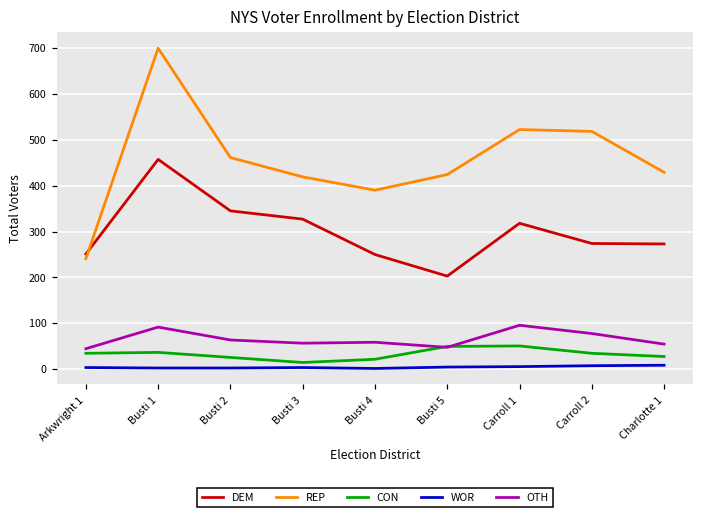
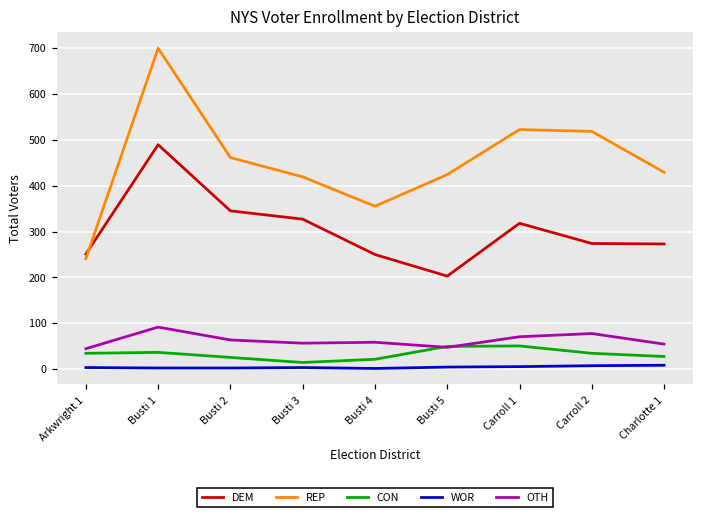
DEM, Busti 1: 460 -> 490
REP, Busti 4: 390 -> 360
OTH, Carroll 1: 100 -> 70
